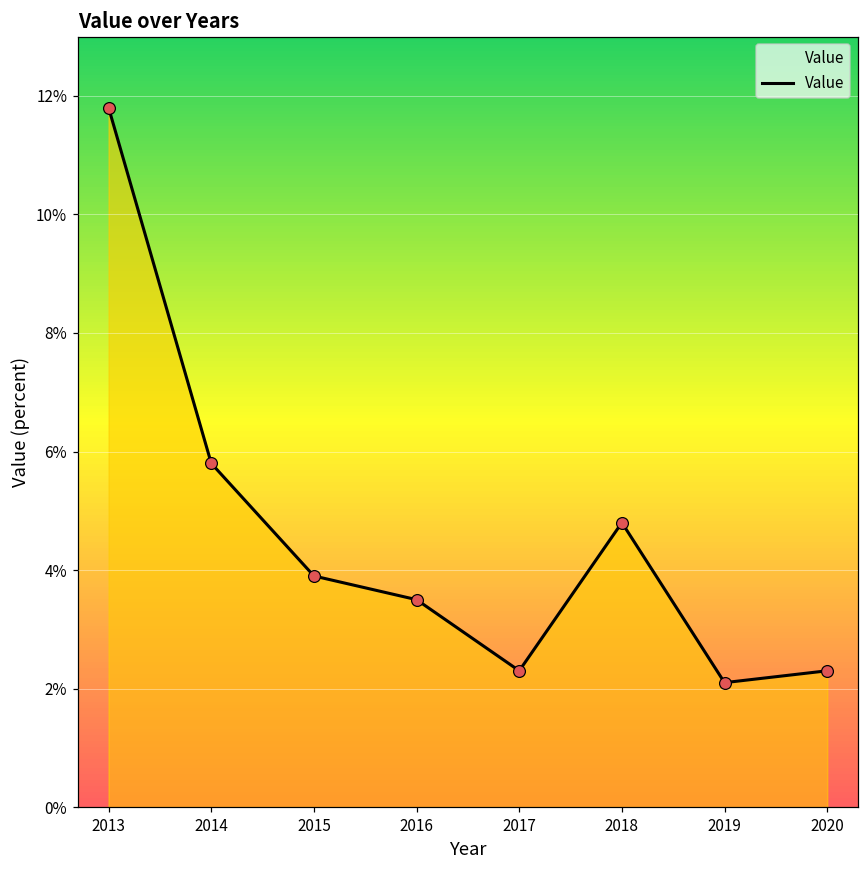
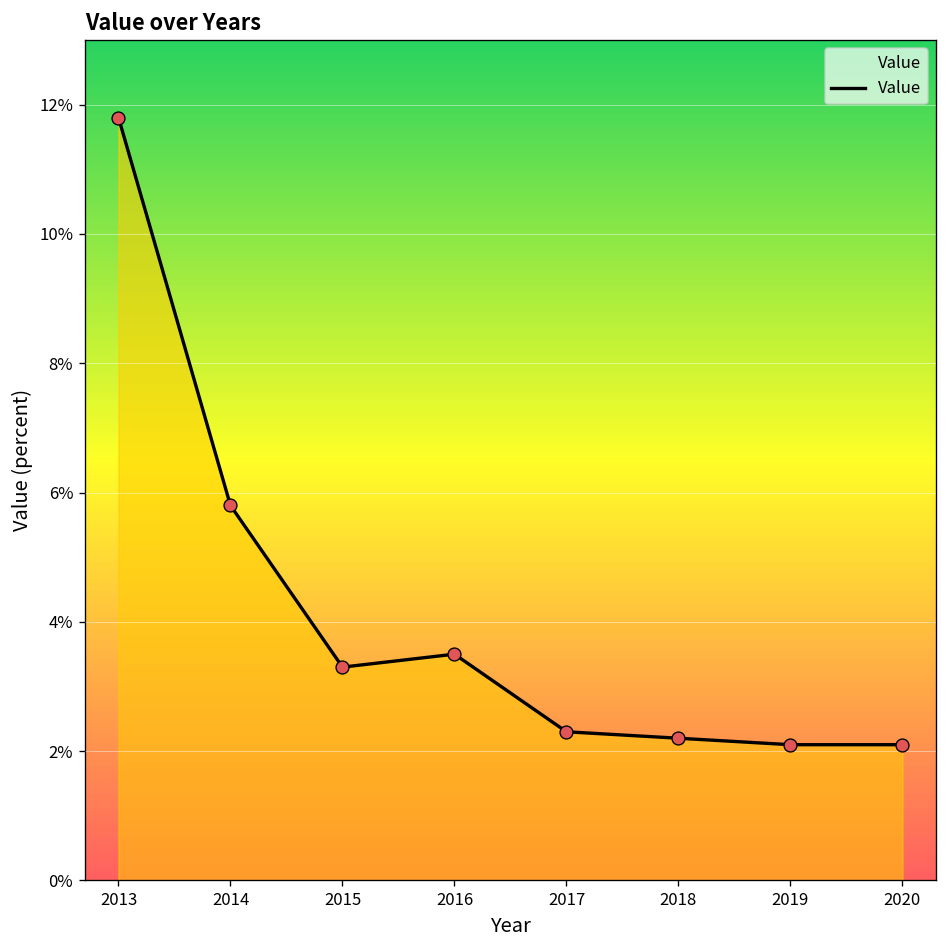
2015: 3.9% -> 3.3%
2018: 4.8% -> 2.2%
2020: 2.3% -> 2.1%
